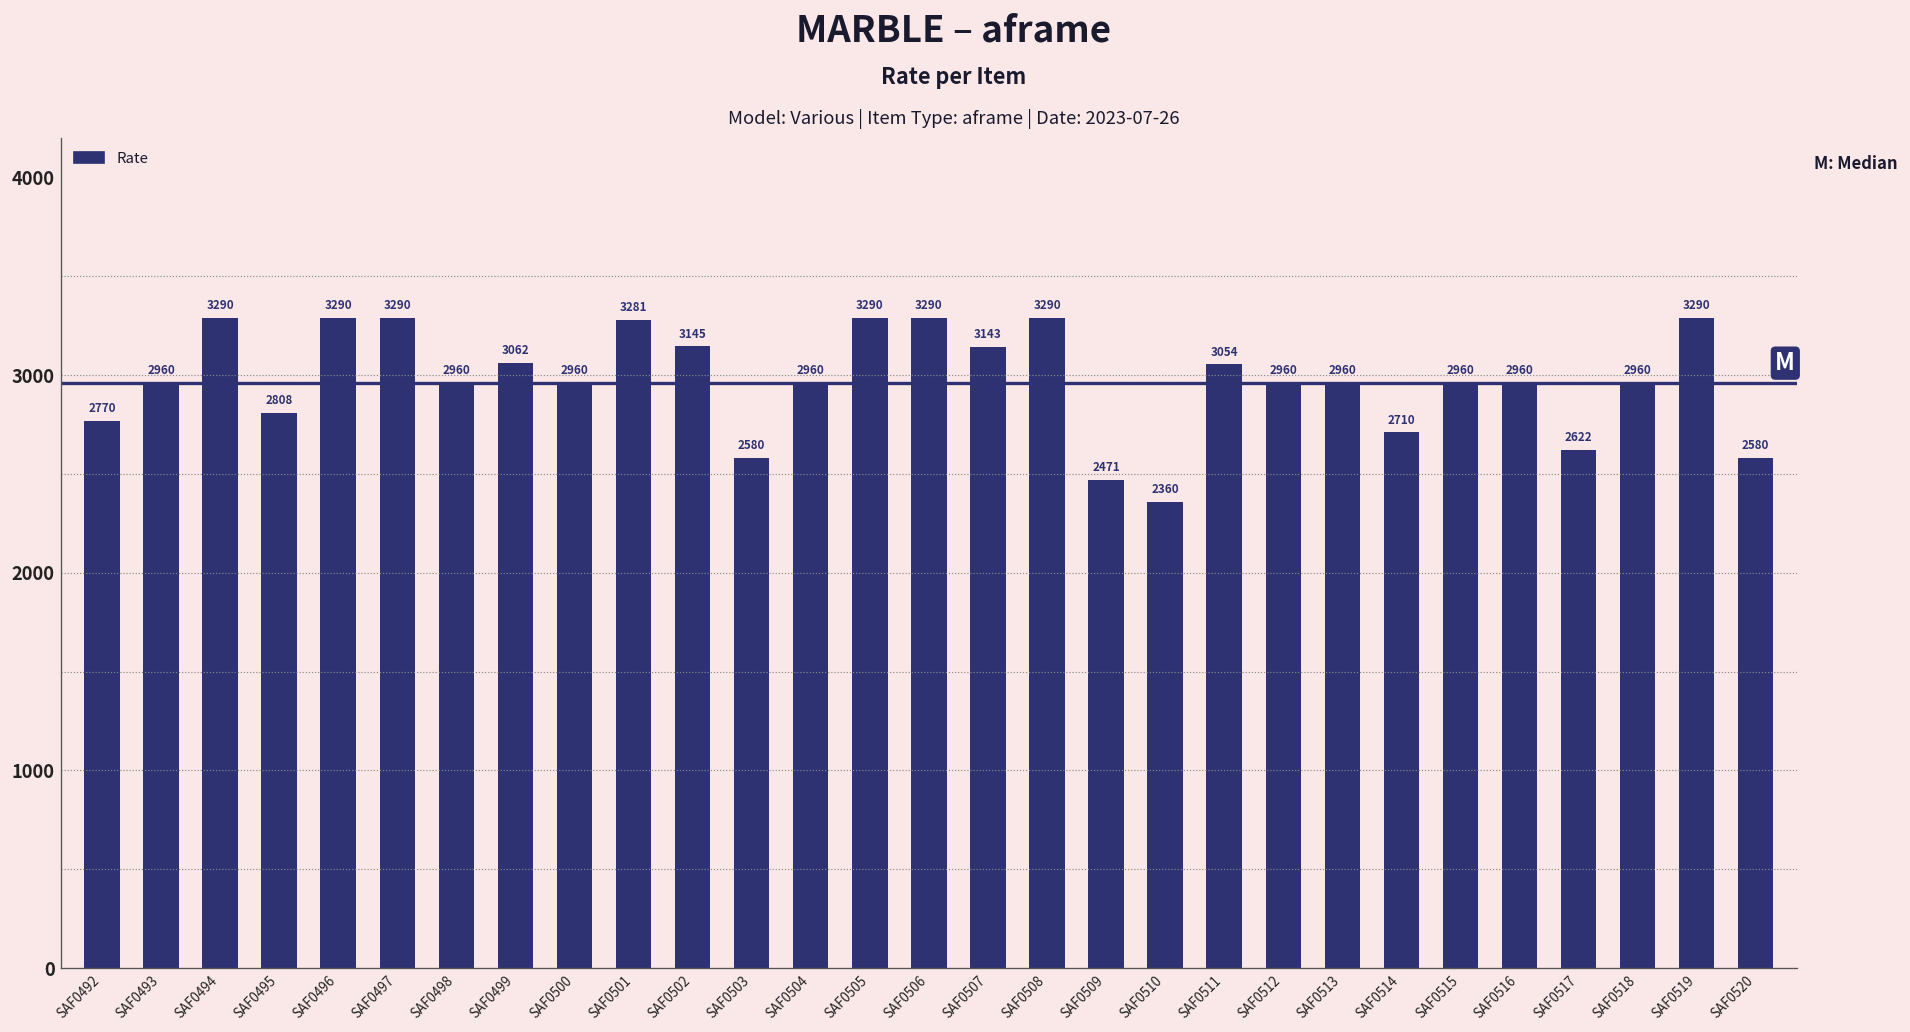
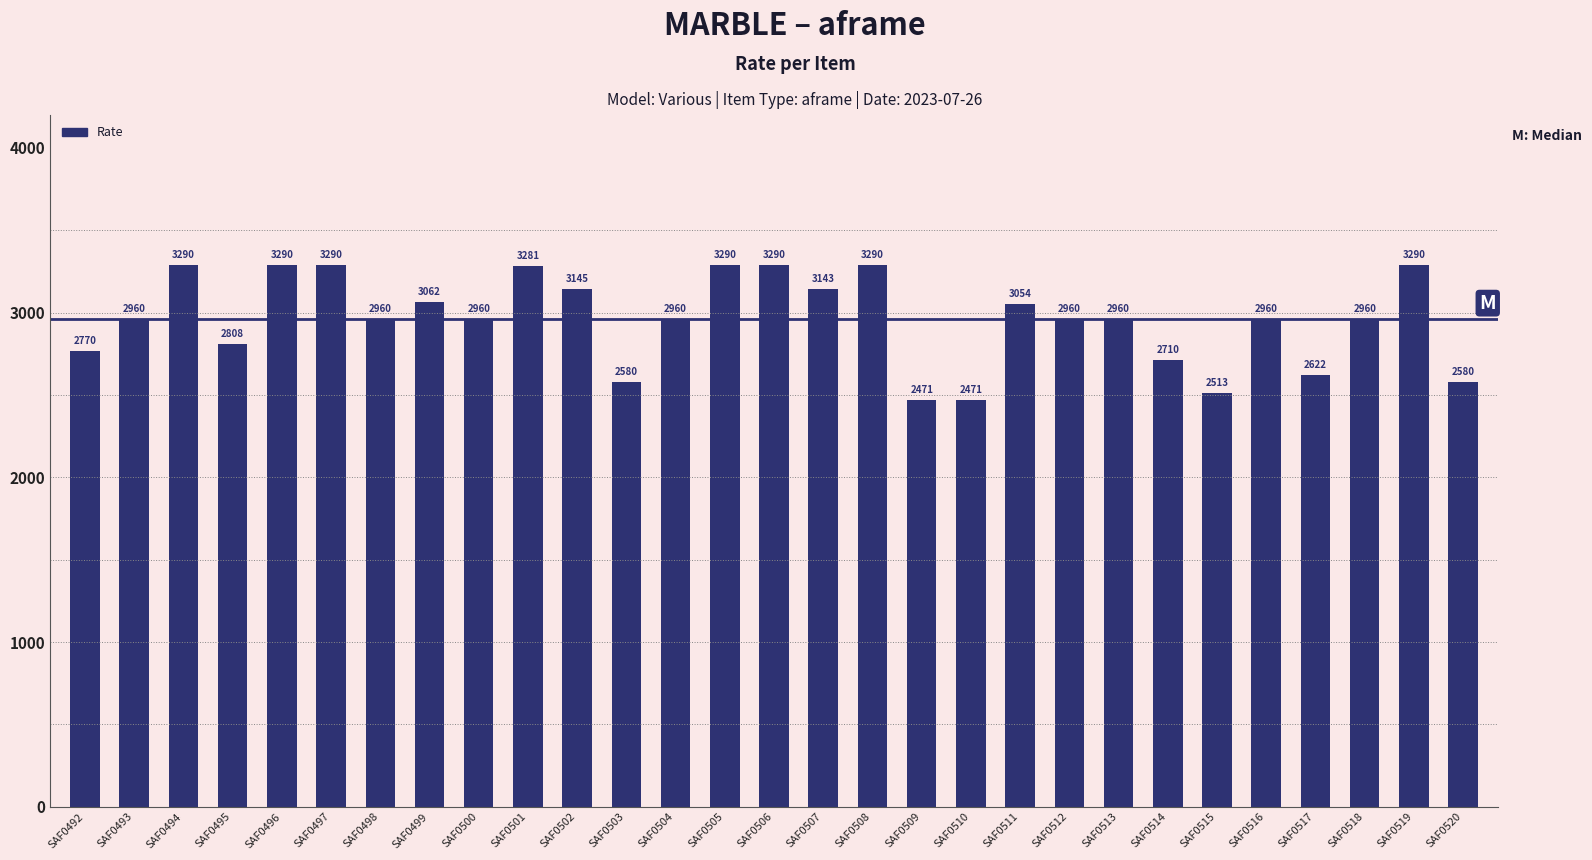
SAF0510: 2360 -> 2471
SAF0515: 2960 -> 2513
